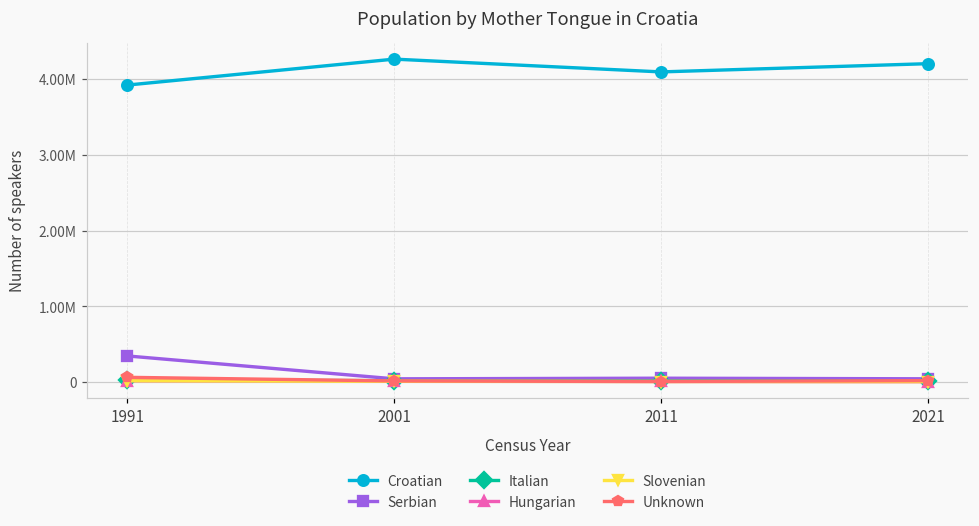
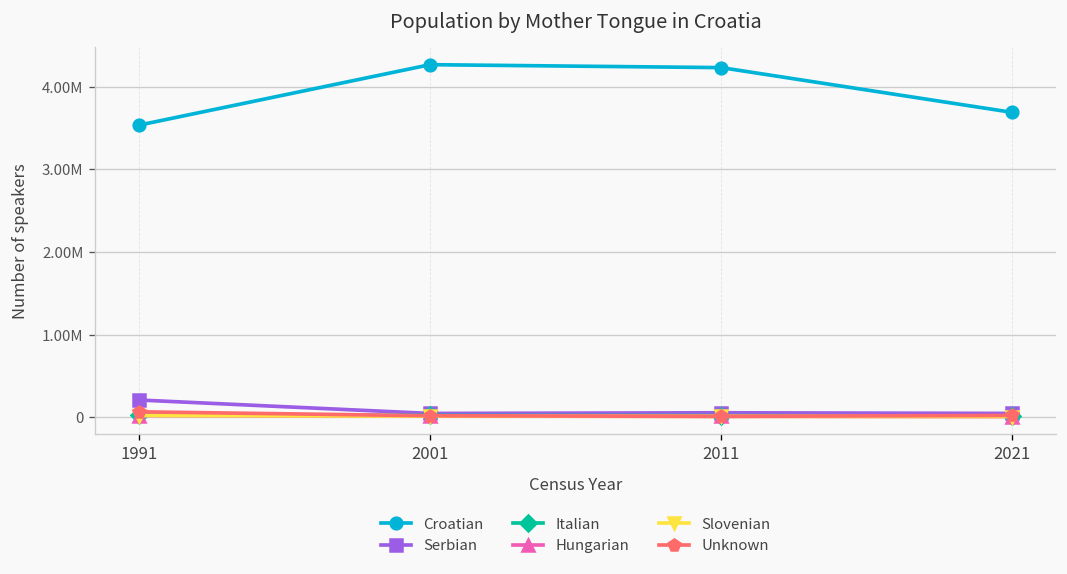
Croatian, 1991: 3900000 -> 3500000
Serbian, 1991: 300000 -> 200000
Croatian, 2011: 4100000 -> 4200000
Croatian, 2021: 4200000 -> 3700000
